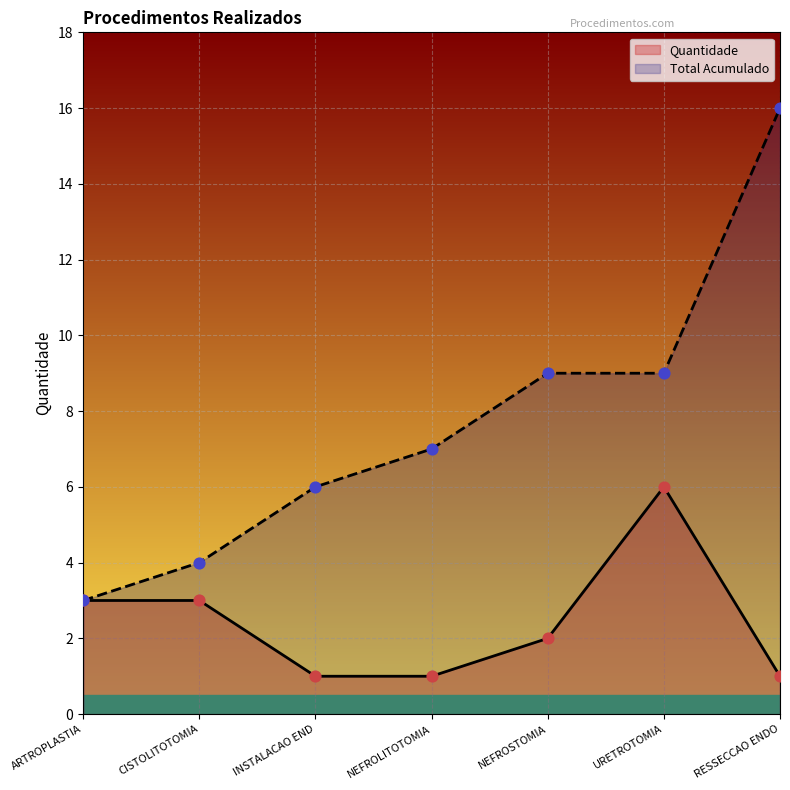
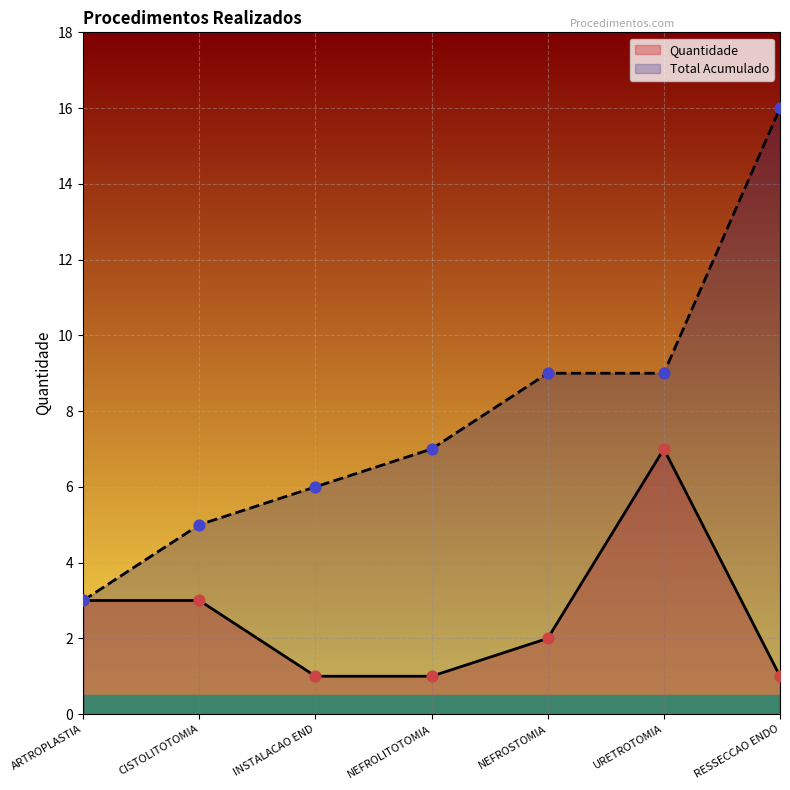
Total Acumulado, CISTOLITOTOMIA: 4 -> 5
Quantidade, URETROTOMIA: 6 -> 7
